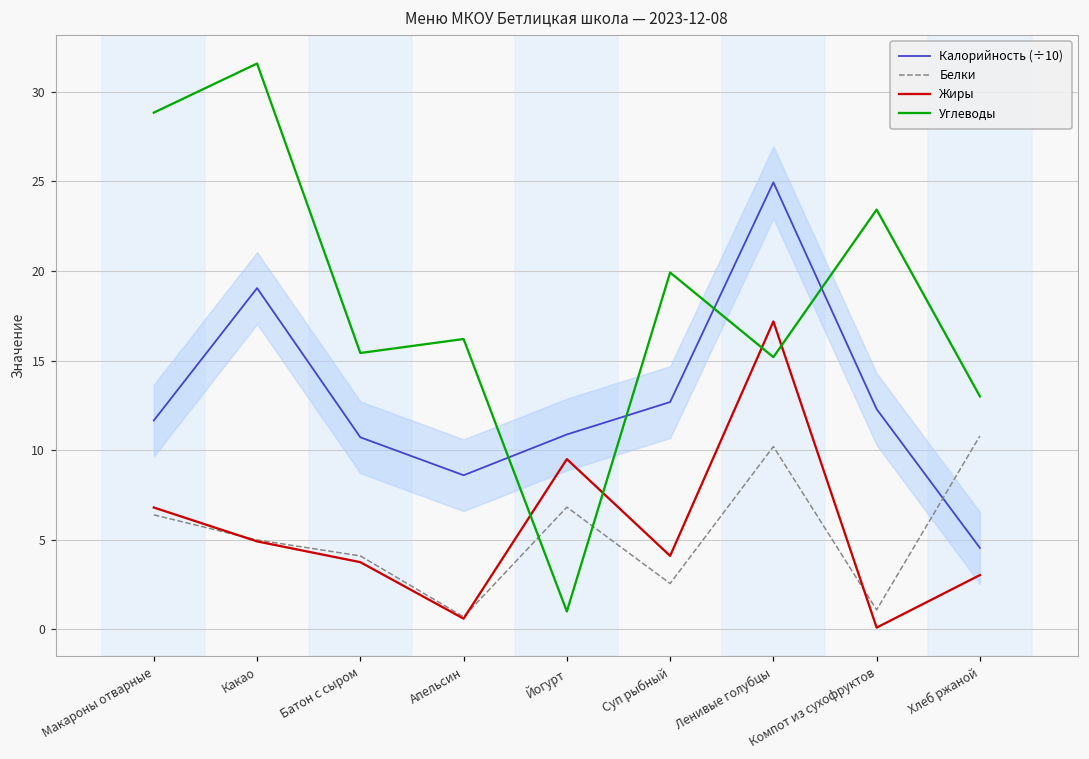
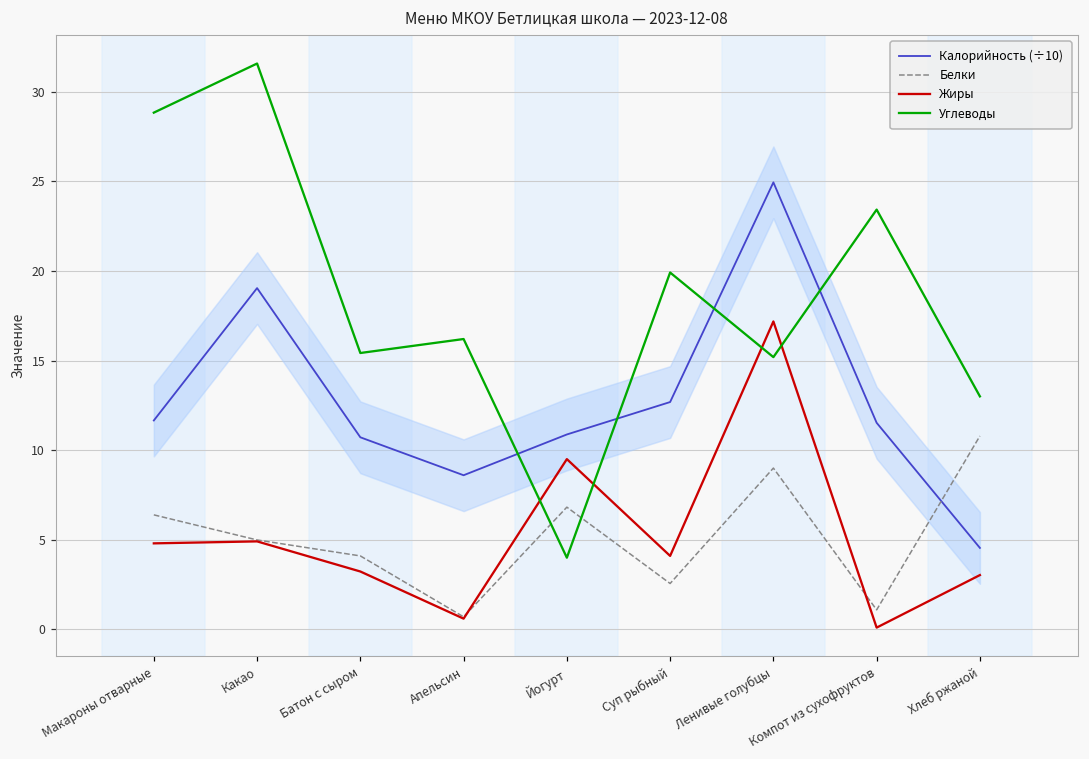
Жиры, Макароны отварные: 6.8 -> 4.8
Жиры, Батон с сыром: 3.8 -> 3.2
Углеводы, Йогурт: 1 -> 4
Белки, Ленивые голубцы: 10.2 -> 9.0
Калорийность (÷10), Компот из сухофруктов: 12.3 -> 11.5
